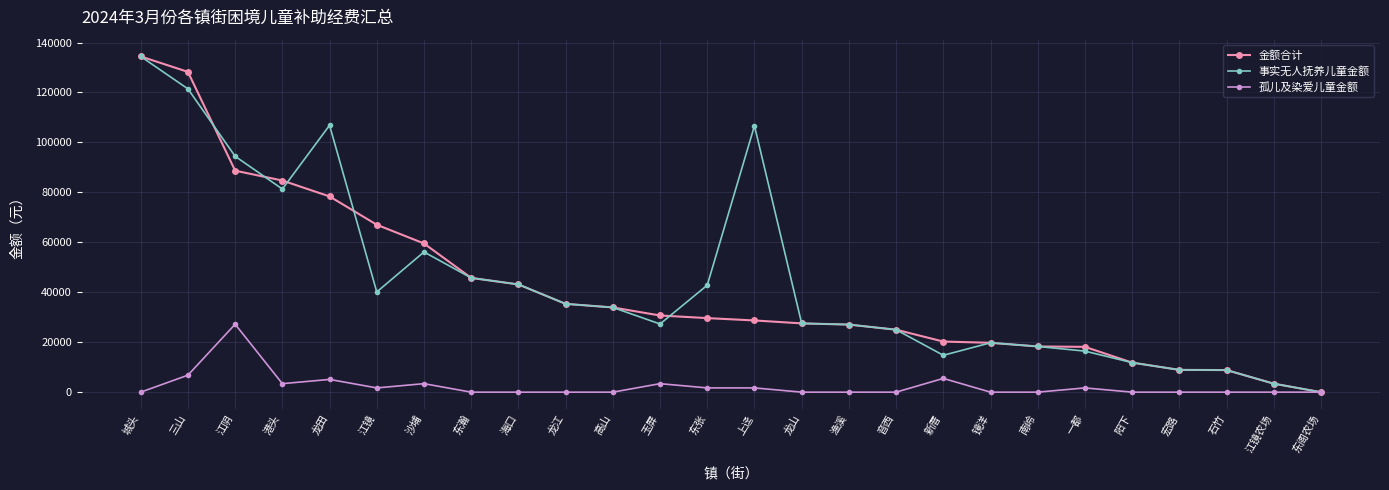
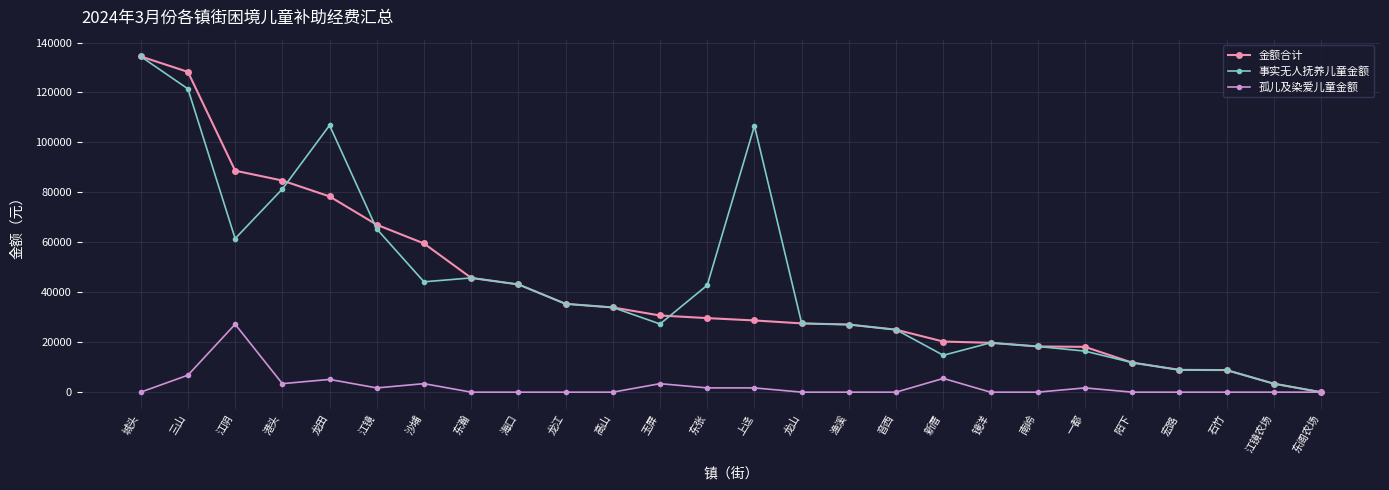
事实无人抚养儿童金额, 江阴: 94000 -> 61000
事实无人抚养儿童金额, 江镜: 40000 -> 65000
事实无人抚养儿童金额, 沙埔: 56000 -> 44000
